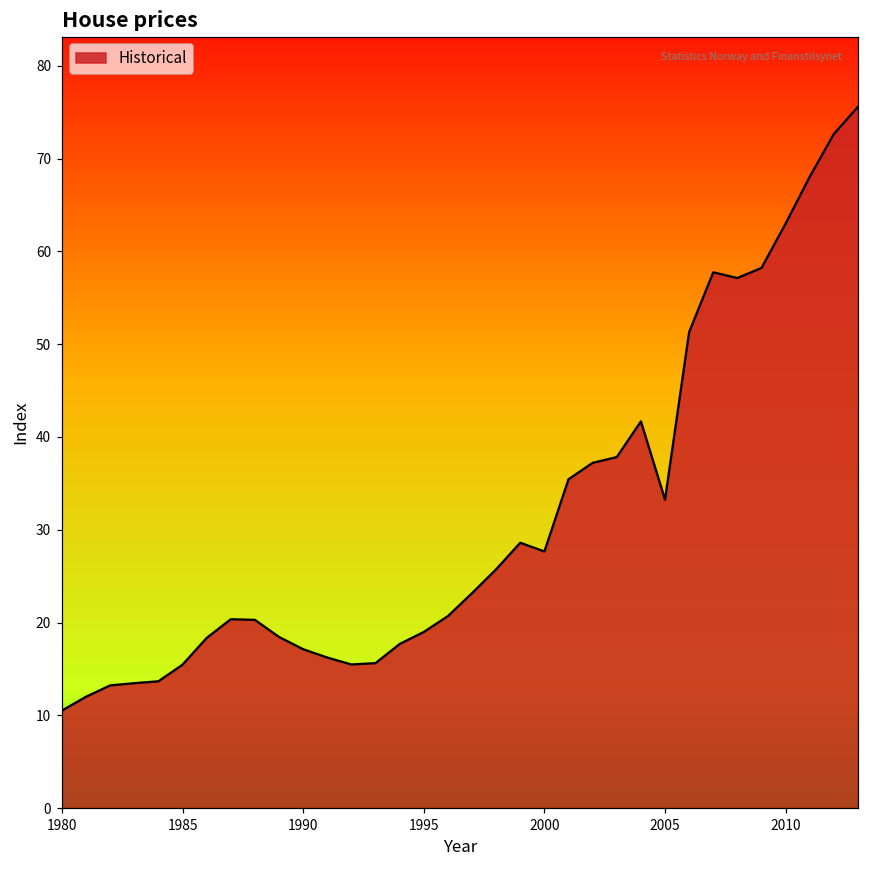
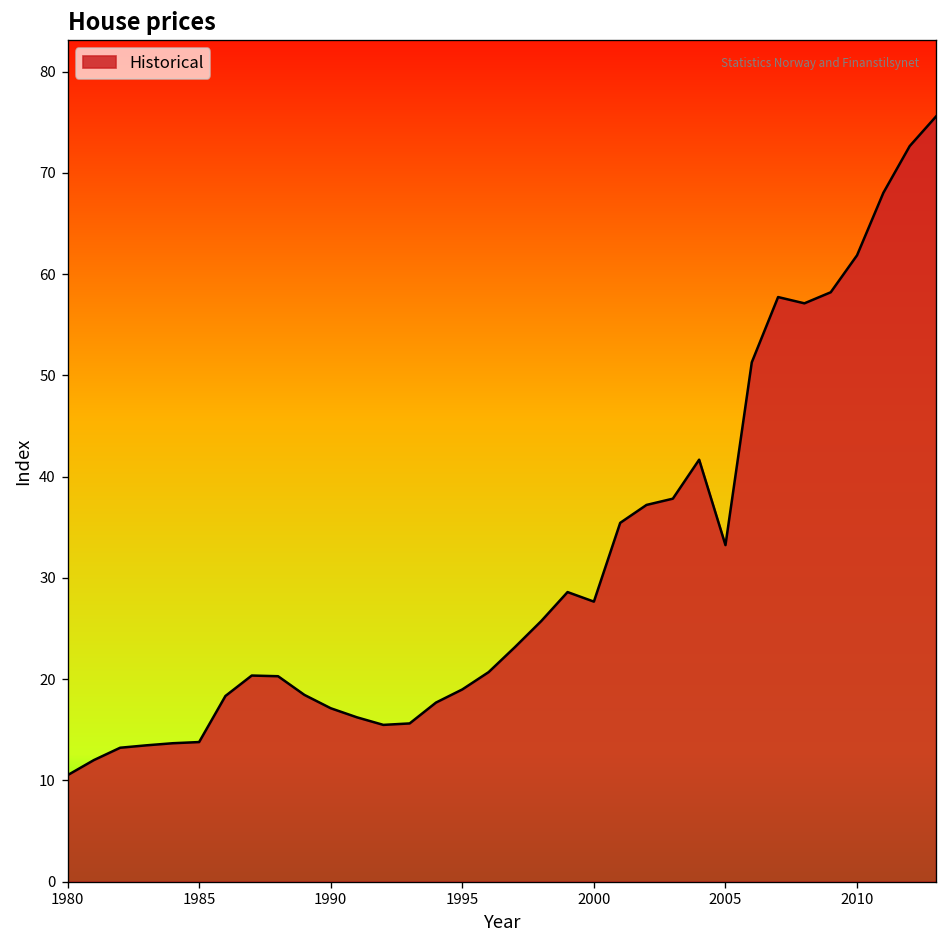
1985: 15 -> 14
2010: 63 -> 62
